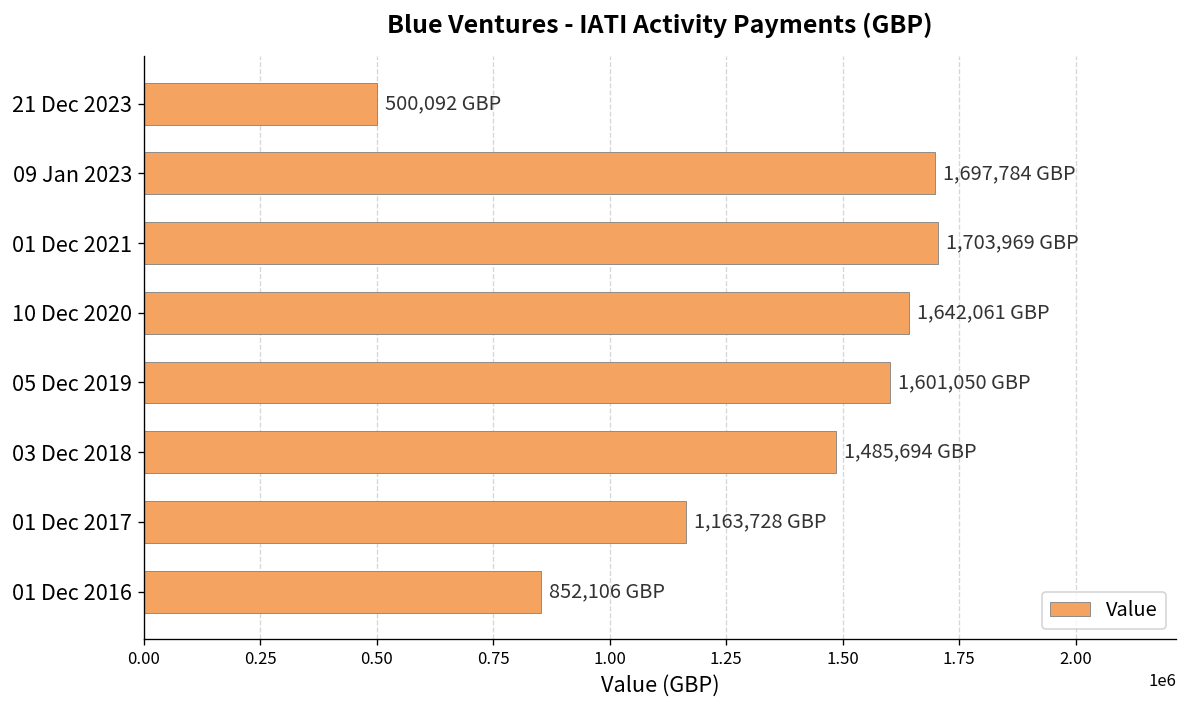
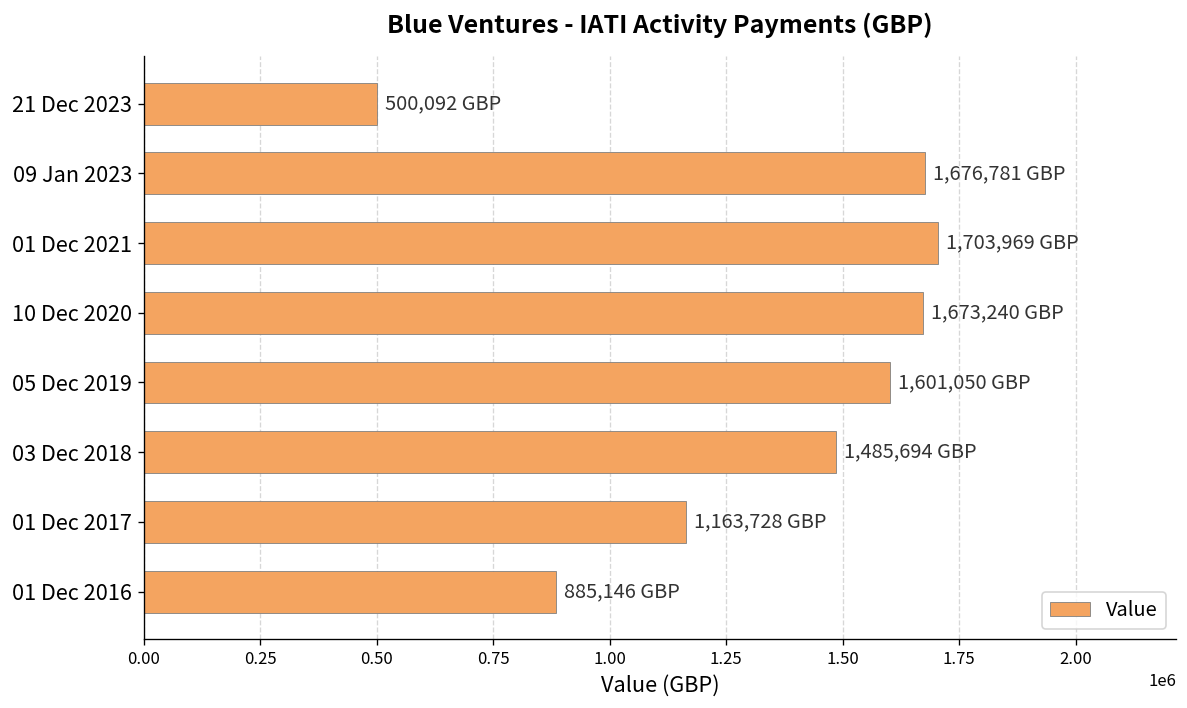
09 Jan 2023: 1,697,784 -> 1,676,781
10 Dec 2020: 1,642,061 -> 1,673,240
01 Dec 2016: 852,106 -> 885,146
